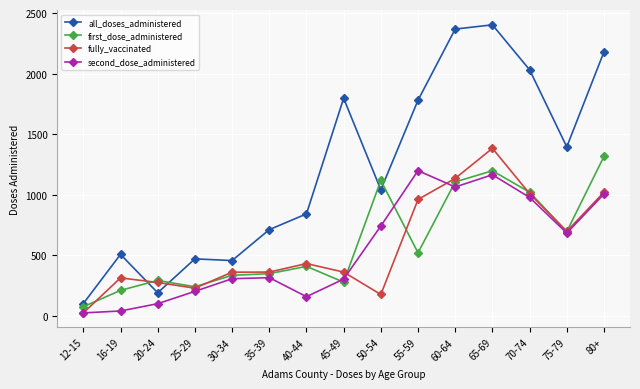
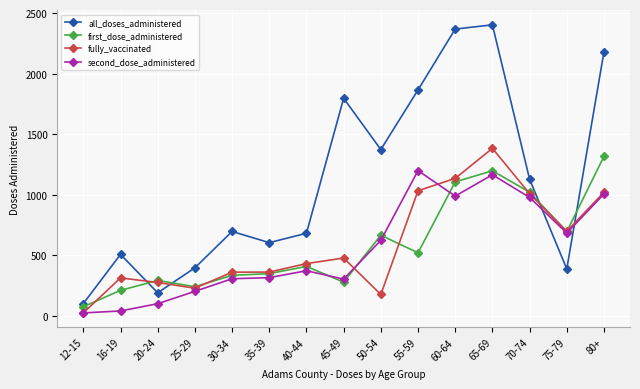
all_doses_administered, 25-29: 470 -> 400
all_doses_administered, 30-34: 460 -> 700
all_doses_administered, 35-39: 710 -> 610
all_doses_administered, 40-44: 840 -> 680
second_dose_administered, 40-44: 160 -> 370
fully_vaccinated, 45-49: 360 -> 480
all_doses_administered, 50-54: 1040 -> 1370
first_dose_administered, 50-54: 1120 -> 670
second_dose_administered, 50-54: 740 -> 630
all_doses_administered, 55-59: 1780 -> 1870
fully_vaccinated, 55-59: 960 -> 1030
second_dose_administered, 60-64: 1070 -> 990
all_doses_administered, 70-74: 2030 -> 1130
all_doses_administered, 75-79: 1400 -> 390
